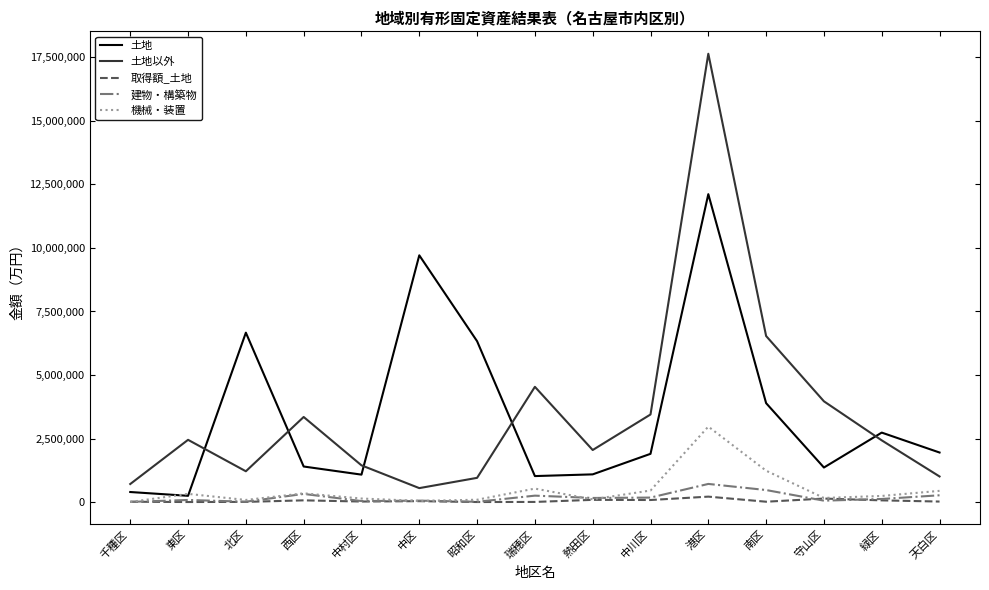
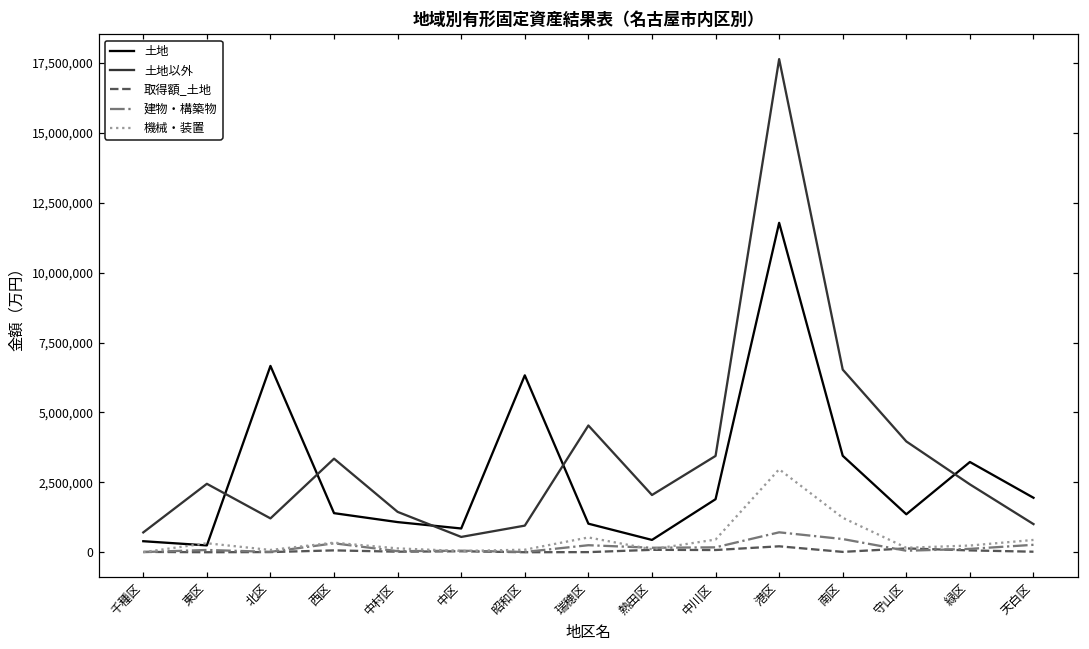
土地, 中区: 9,700,000 -> 800,000
土地, 熱田区: 1,100,000 -> 400,000
土地, 港区: 12,100,000 -> 11,800,000
土地, 南区: 3,900,000 -> 3,500,000
土地, 緑区: 2,700,000 -> 3,200,000
